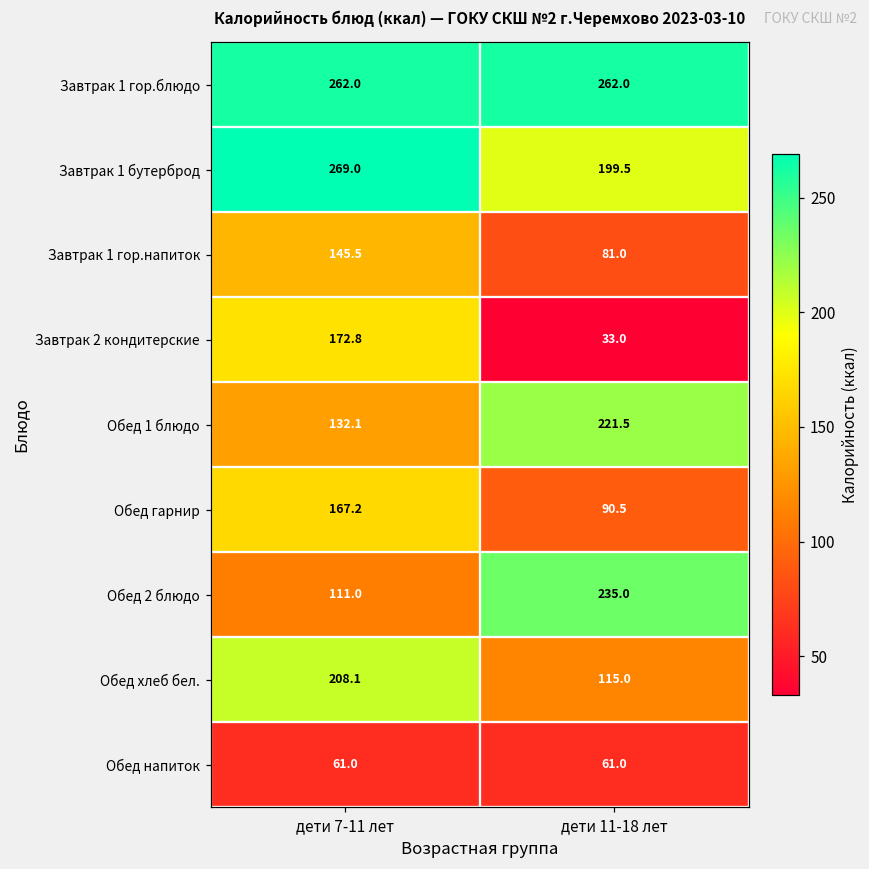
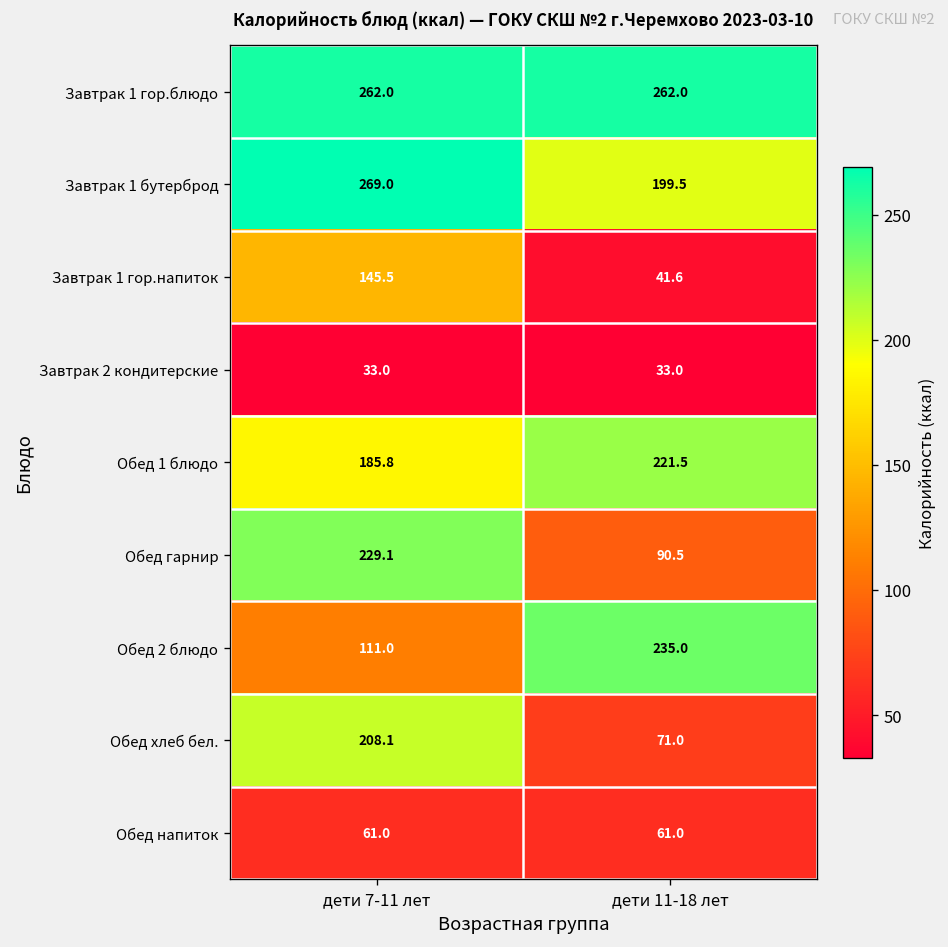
Завтрак 1 гор.напиток, дети 11-18 лет: 81.0 -> 41.6
Завтрак 2 кондитерские, дети 7-11 лет: 172.8 -> 33.0
Обед 1 блюдо, дети 7-11 лет: 132.1 -> 185.8
Обед гарнир, дети 7-11 лет: 167.2 -> 229.1
Обед хлеб бел., дети 11-18 лет: 115.0 -> 71.0
